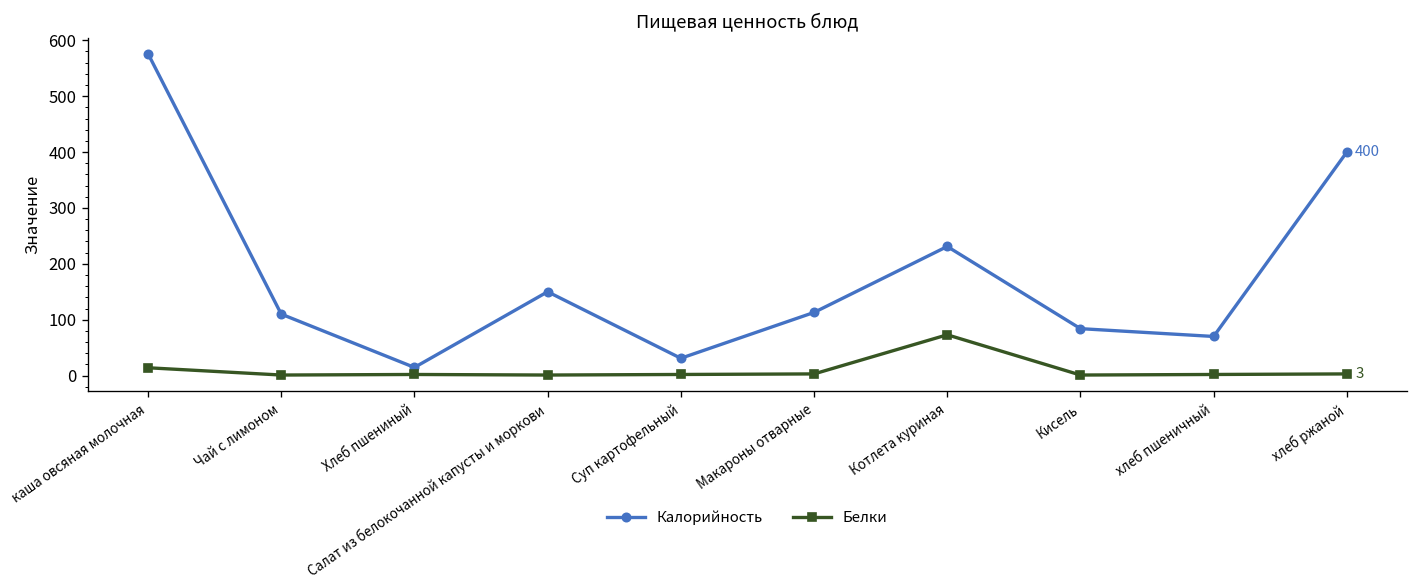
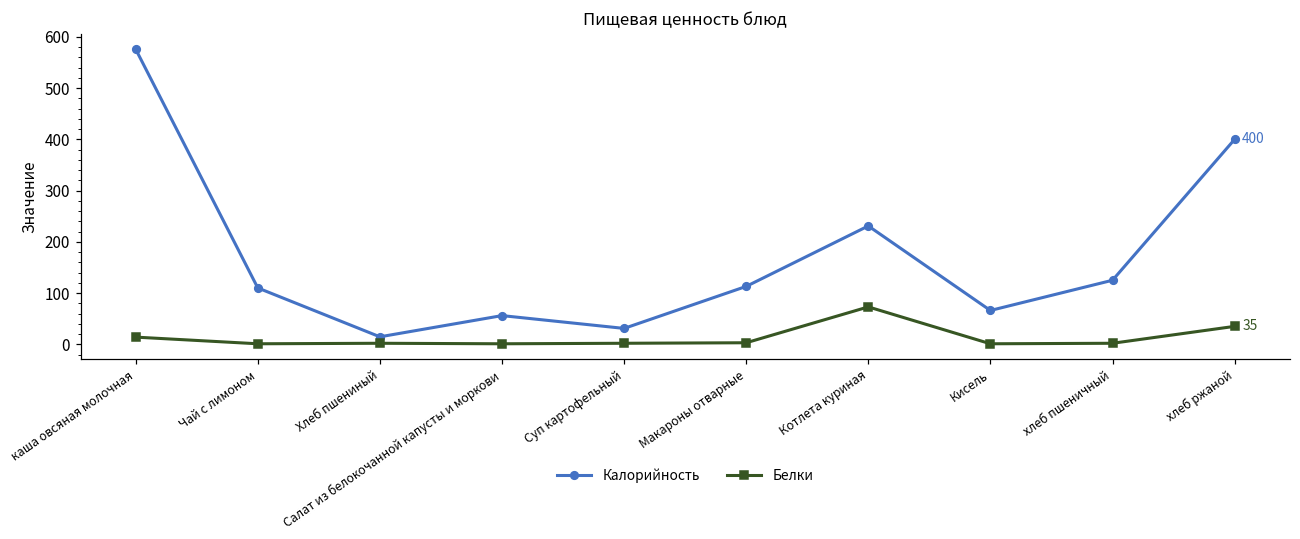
Калорийность, Салат из белокочанной капусты и моркови: 150 -> 60
Калорийность, Кисель: 80 -> 70
Калорийность, хлеб пшеничный: 70 -> 130
Белки, хлеб ржаной: 3 -> 35
